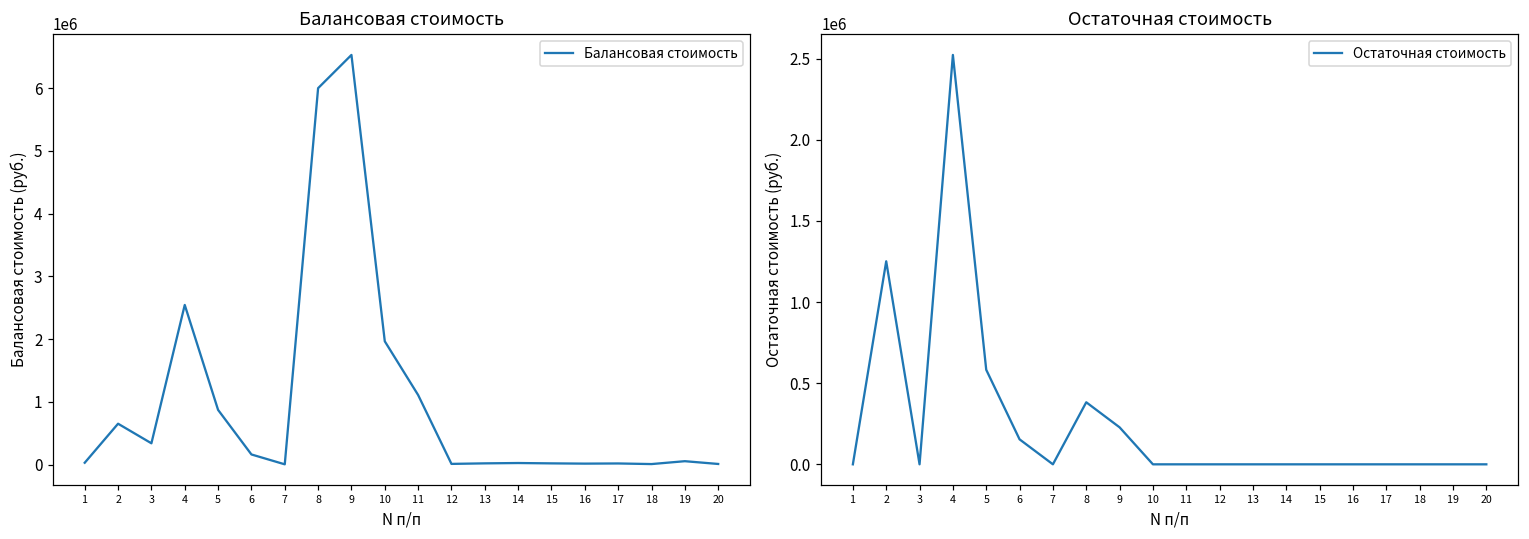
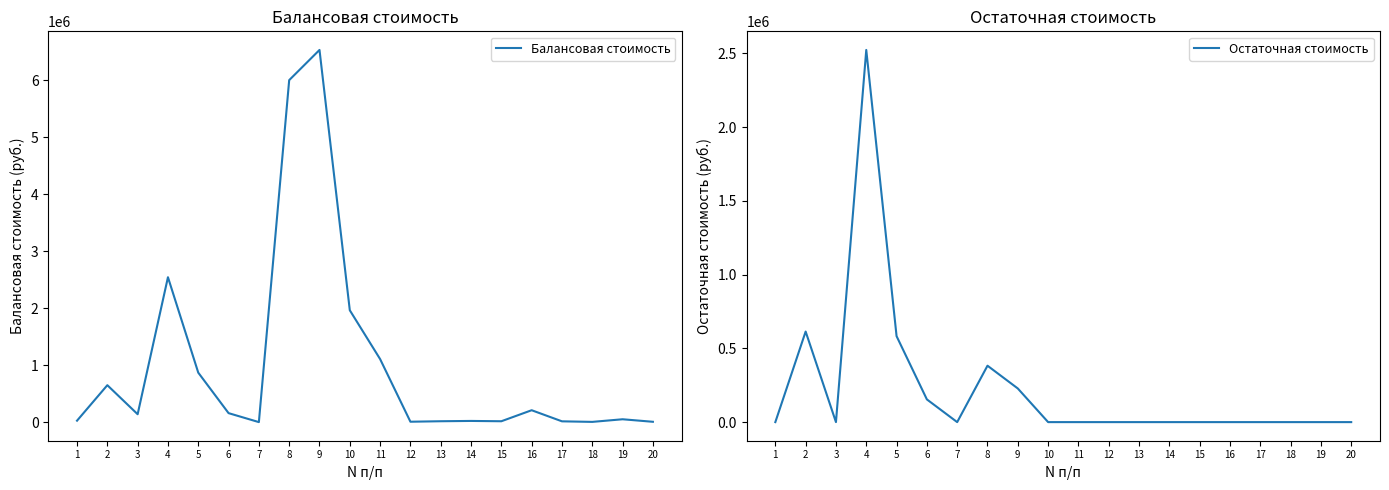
Балансовая стоимость, 3: 300000 -> 100000
Балансовая стоимость, 16: 0 -> 200000
Остаточная стоимость, 2: 1250000 -> 610000
